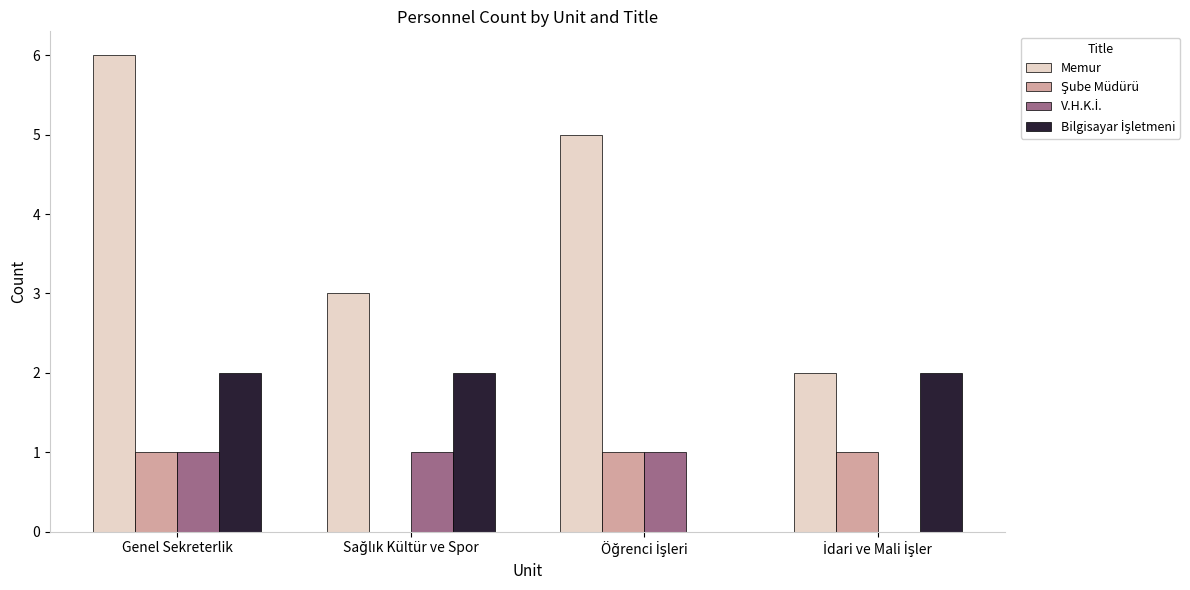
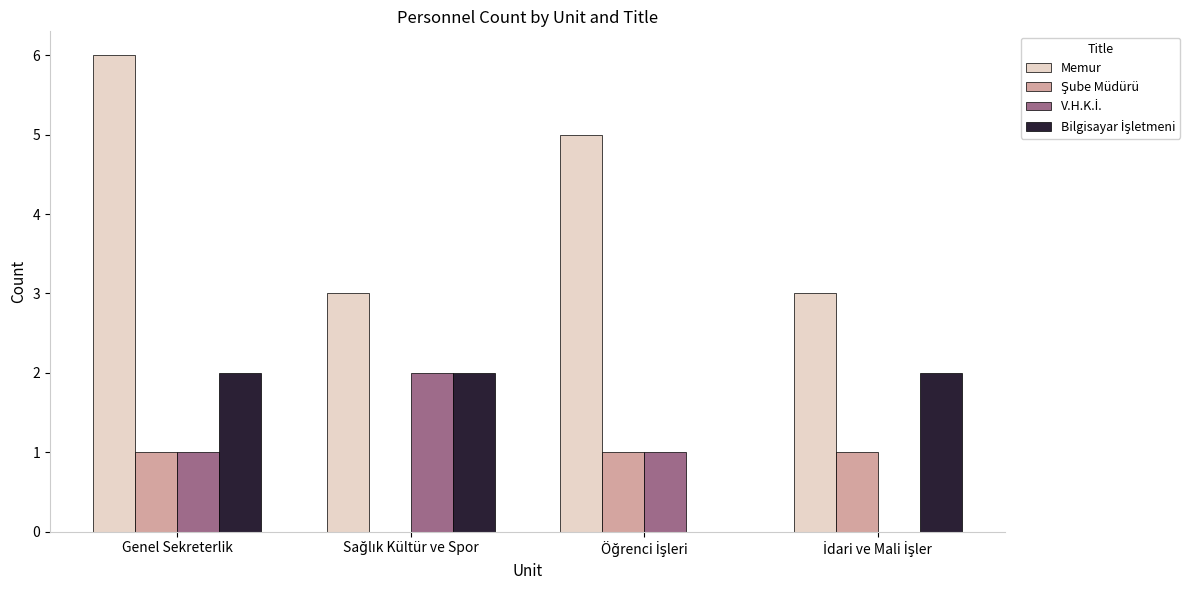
V.H.K.İ., Sağlık Kültür ve Spor: 1 -> 2
Memur, İdari ve Mali İşler: 2 -> 3
